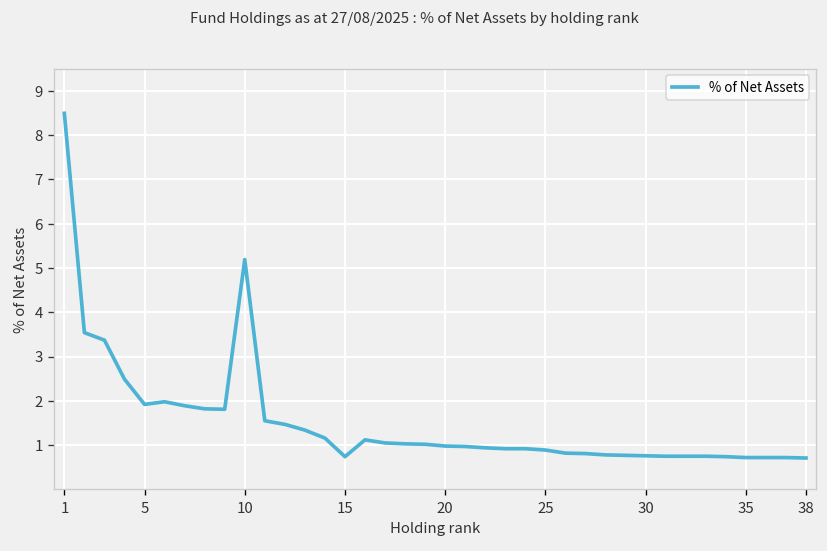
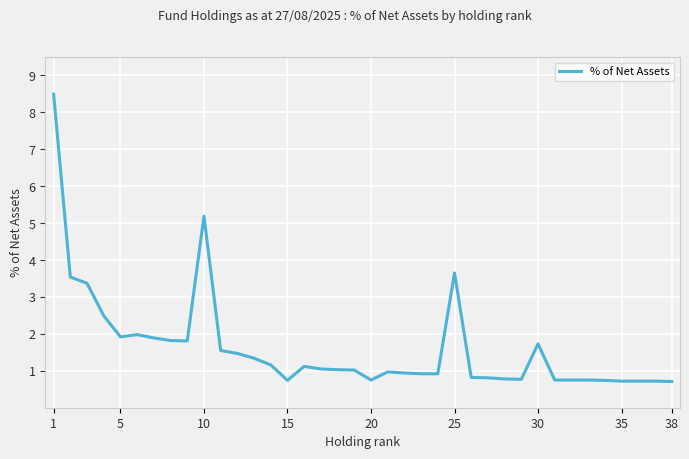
20: 1.0 -> 0.8
25: 0.9 -> 3.7
30: 0.8 -> 1.7
